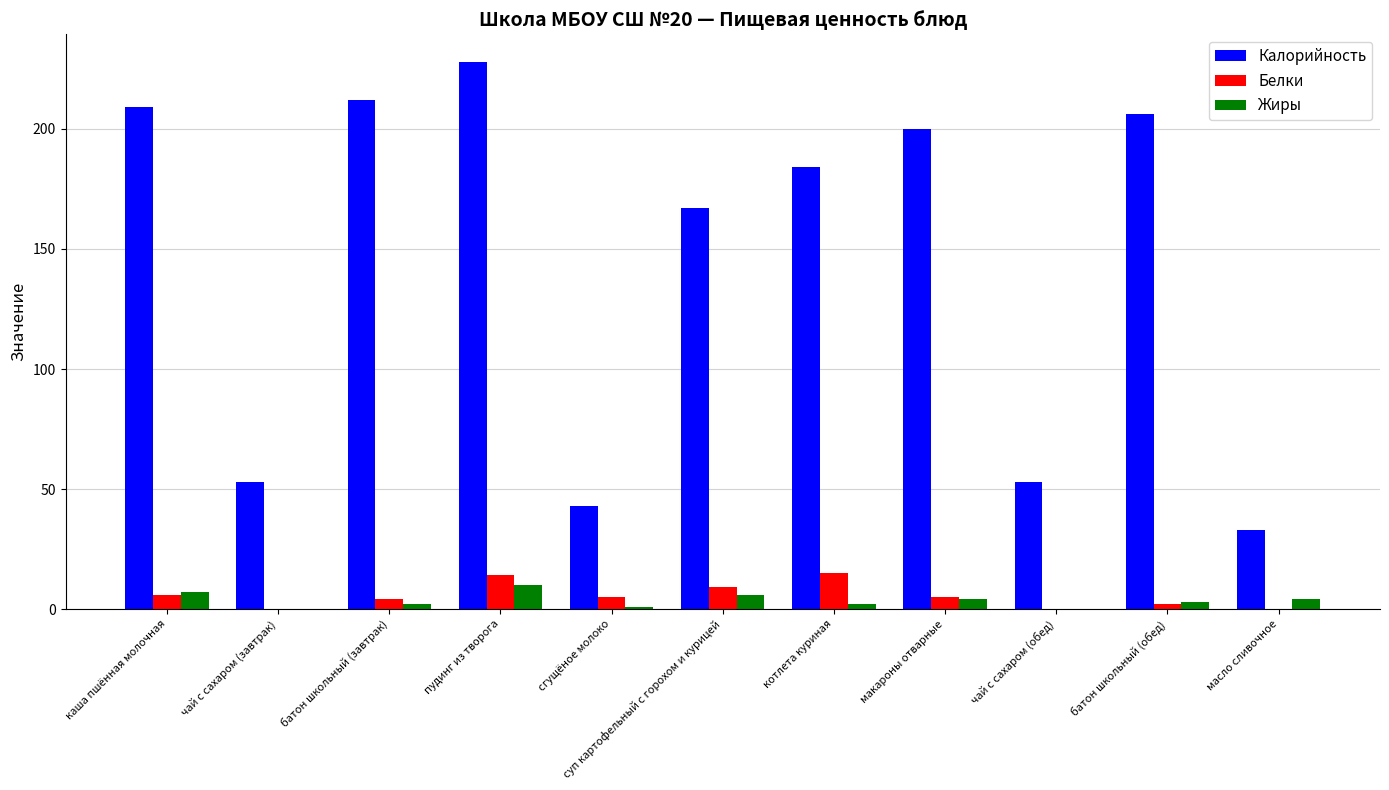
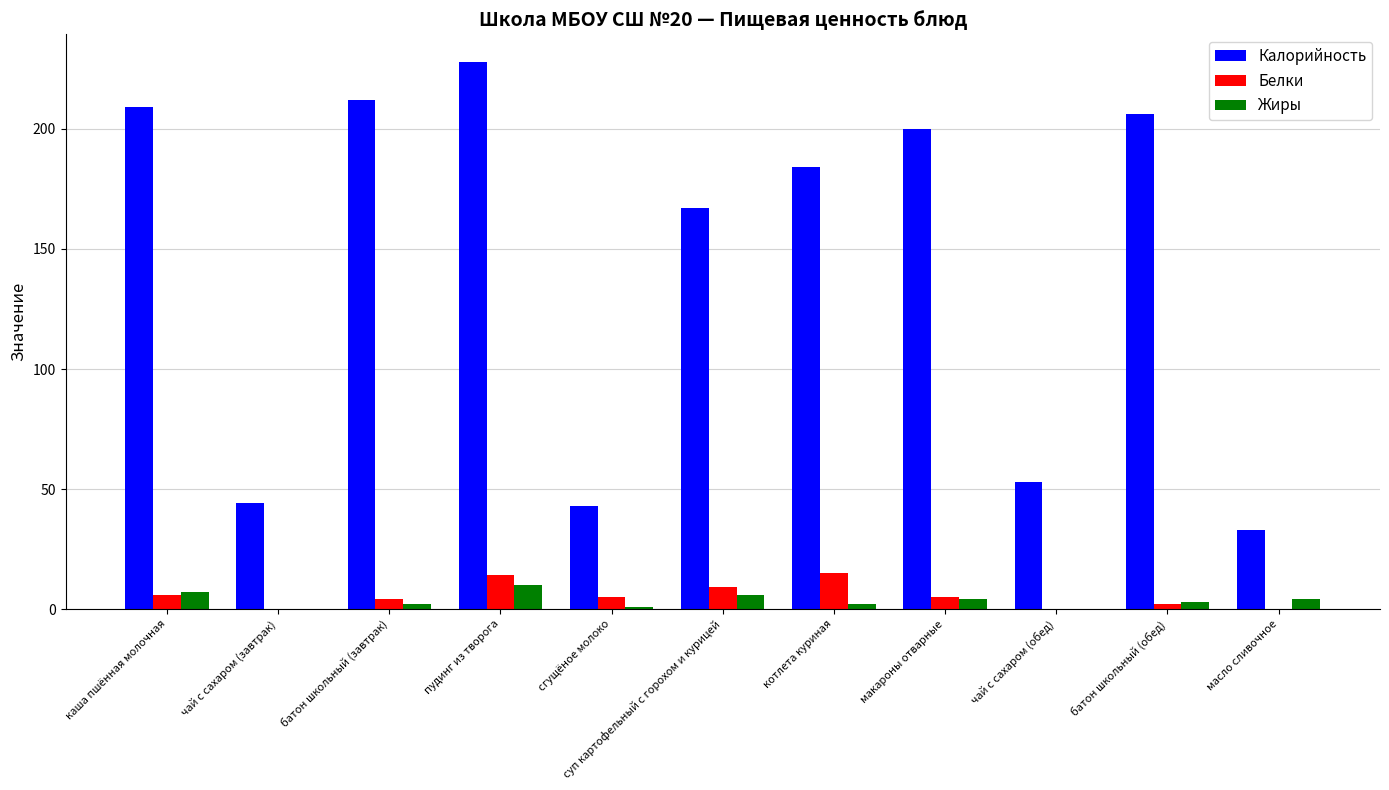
Калорийность, чай с сахаром (завтрак): 53 -> 44
